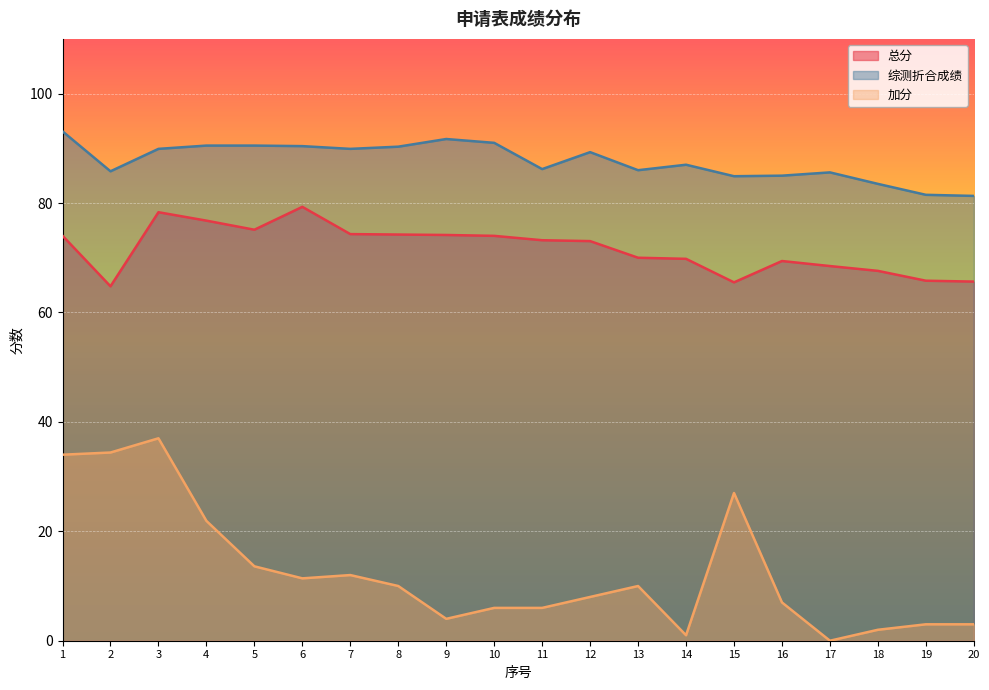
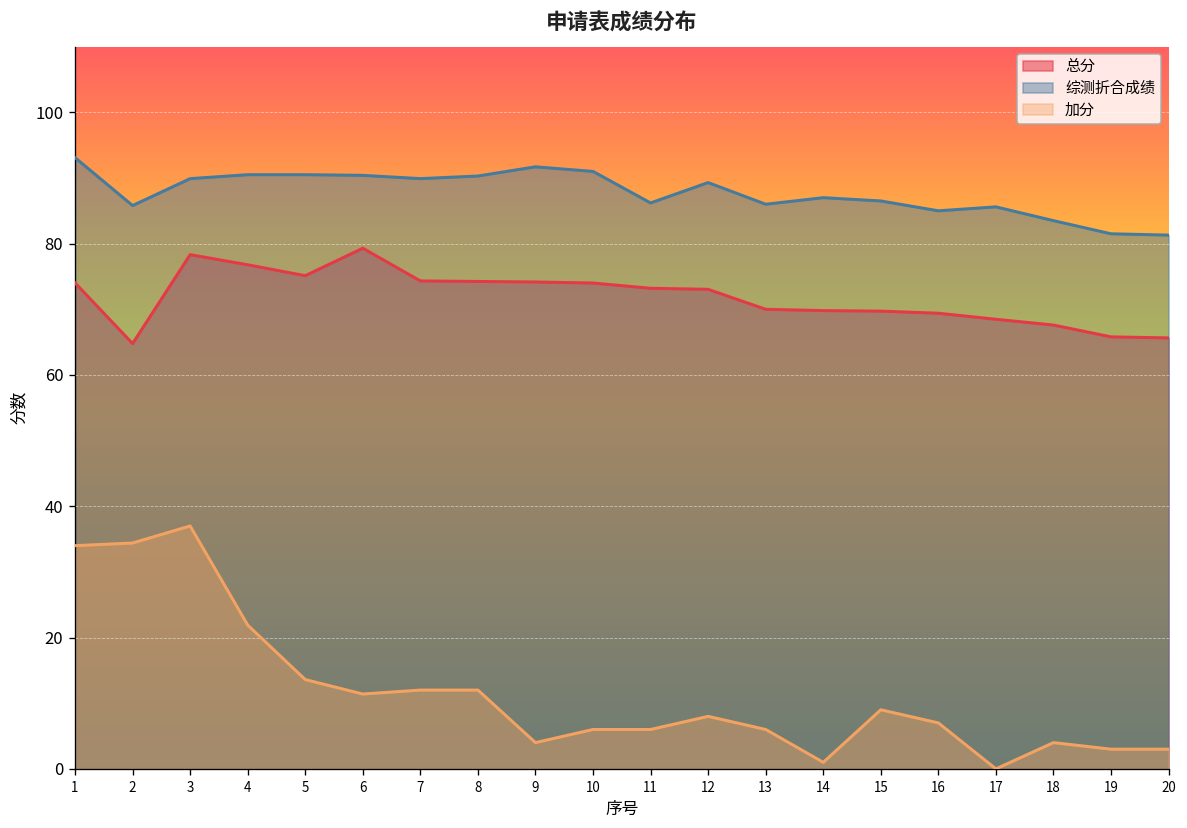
加分, 8: 10 -> 12
加分, 13: 10 -> 6
总分, 15: 66 -> 70
综测折合成绩, 15: 85 -> 87
加分, 15: 27 -> 9
加分, 18: 2 -> 4
